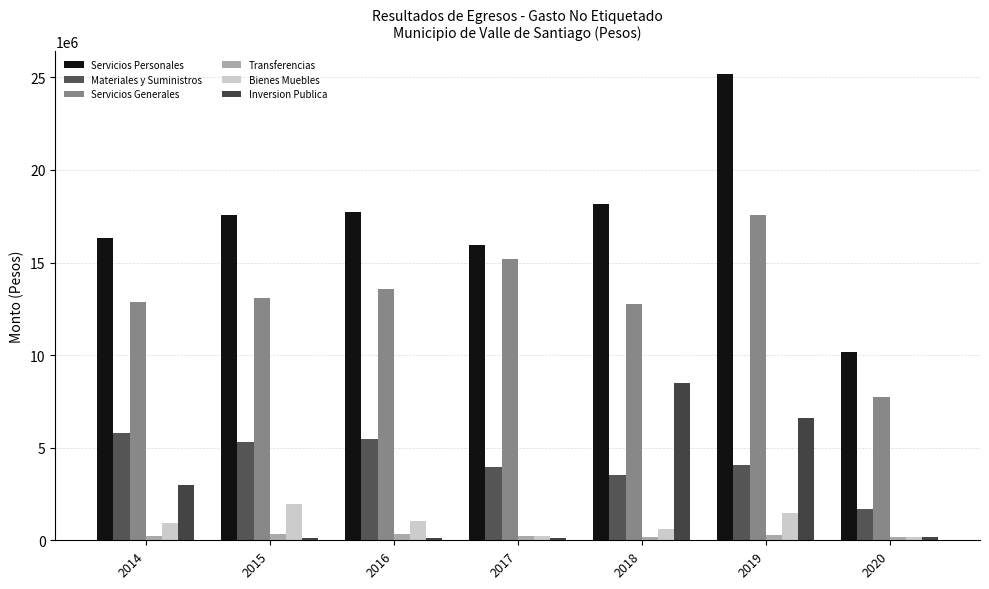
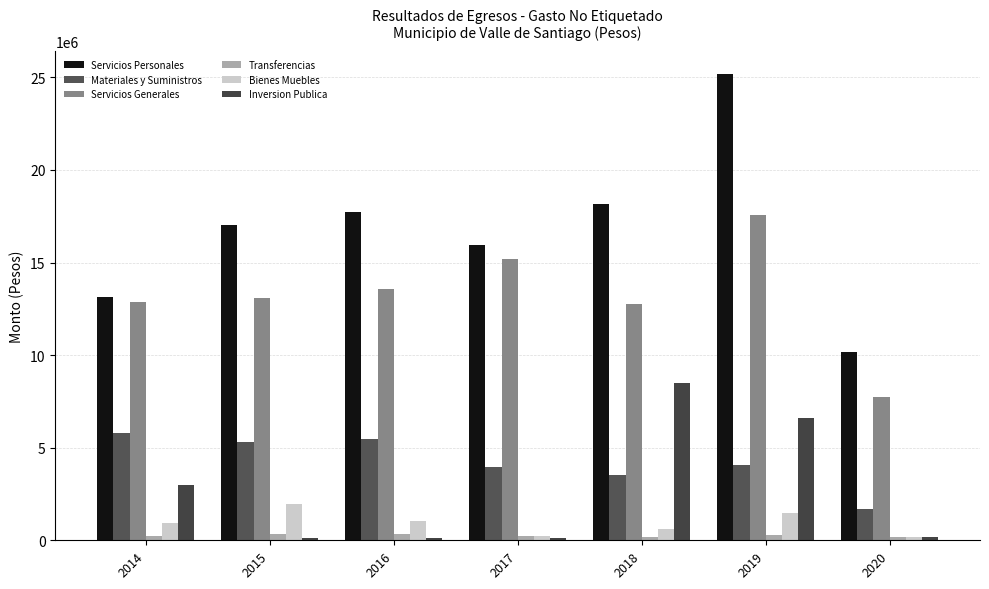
Servicios Personales, 2014: 16300000 -> 13100000
Servicios Personales, 2015: 17500000 -> 17000000
